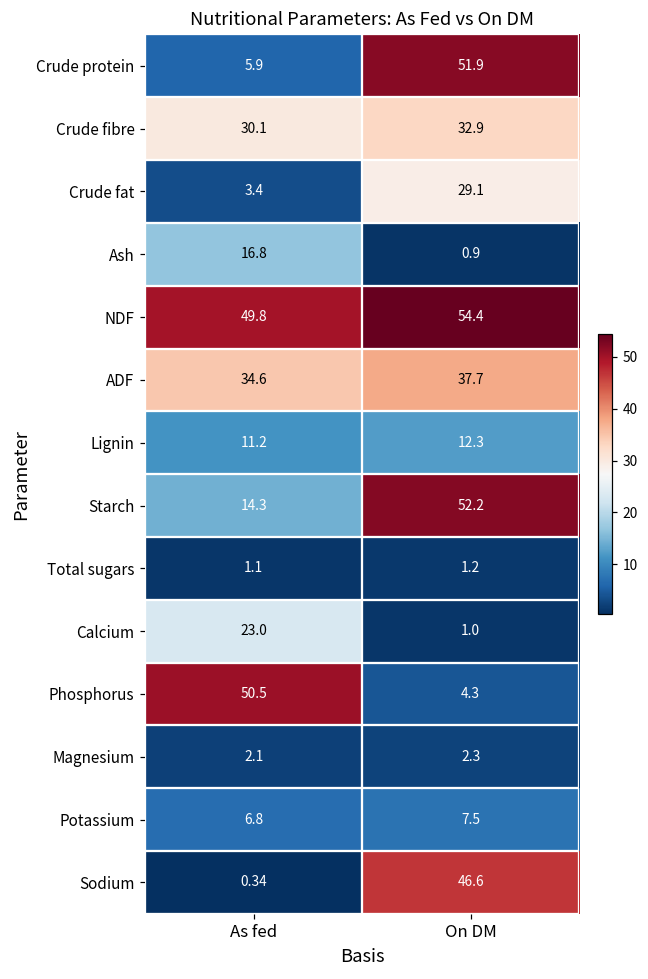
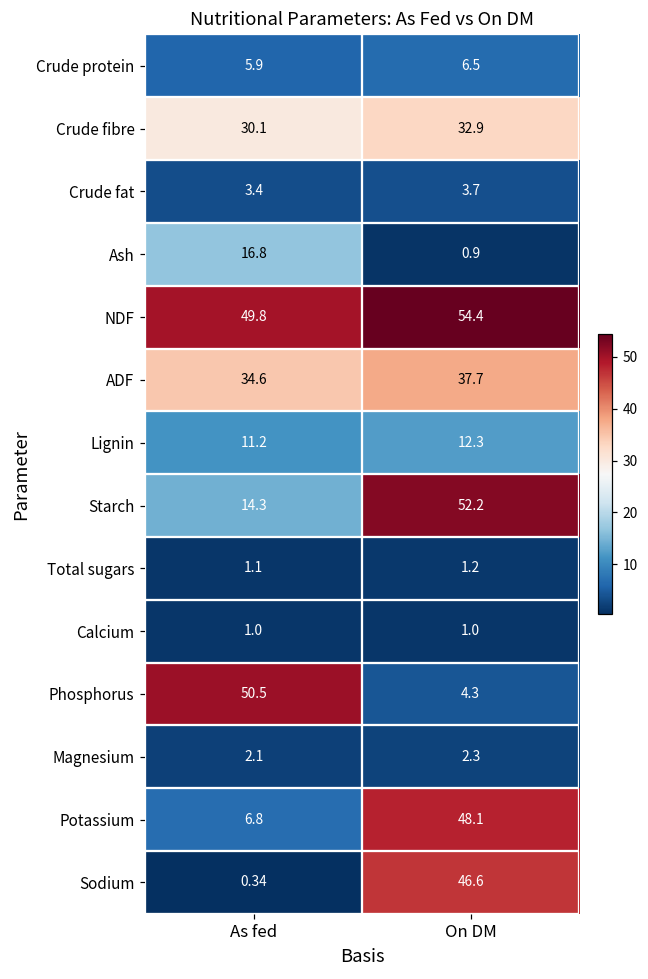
Crude protein, On DM: 51.9 -> 6.5
Crude fat, On DM: 29.1 -> 3.7
Calcium, As fed: 23.0 -> 1.0
Potassium, On DM: 7.5 -> 48.1
